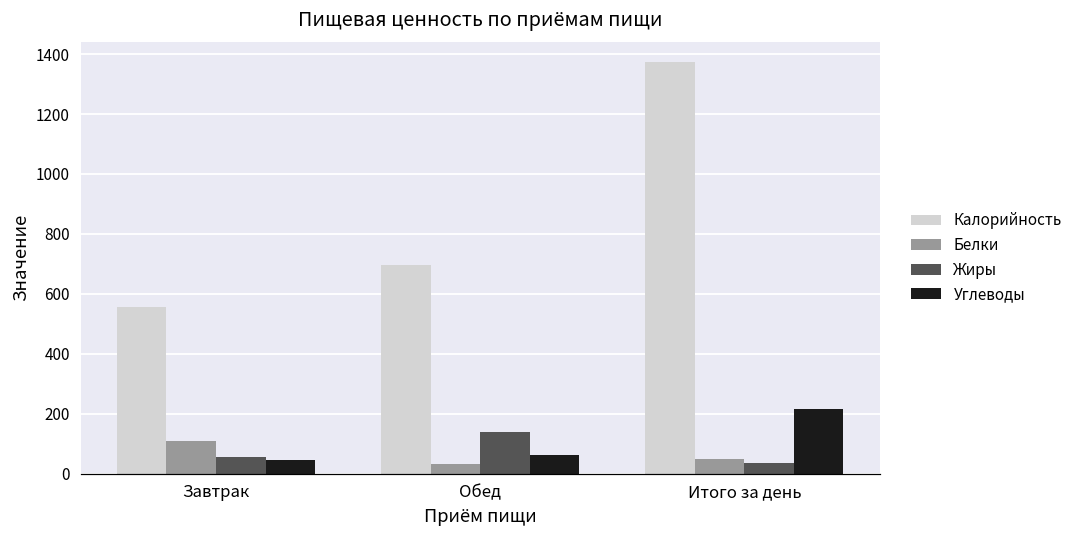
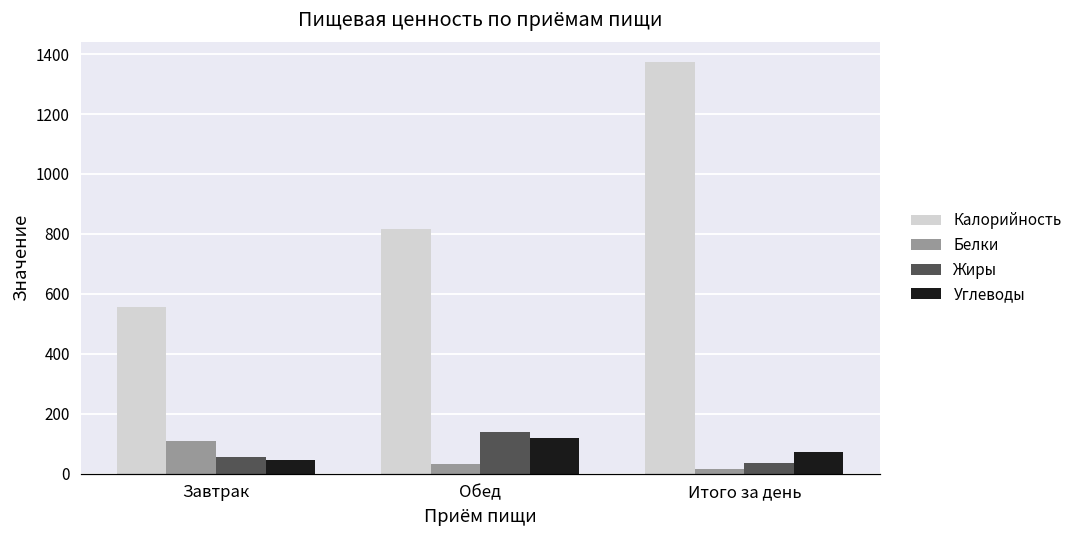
Калорийность, Обед: 700 -> 820
Углеводы, Обед: 60 -> 120
Белки, Итого за день: 50 -> 20
Углеводы, Итого за день: 220 -> 70
